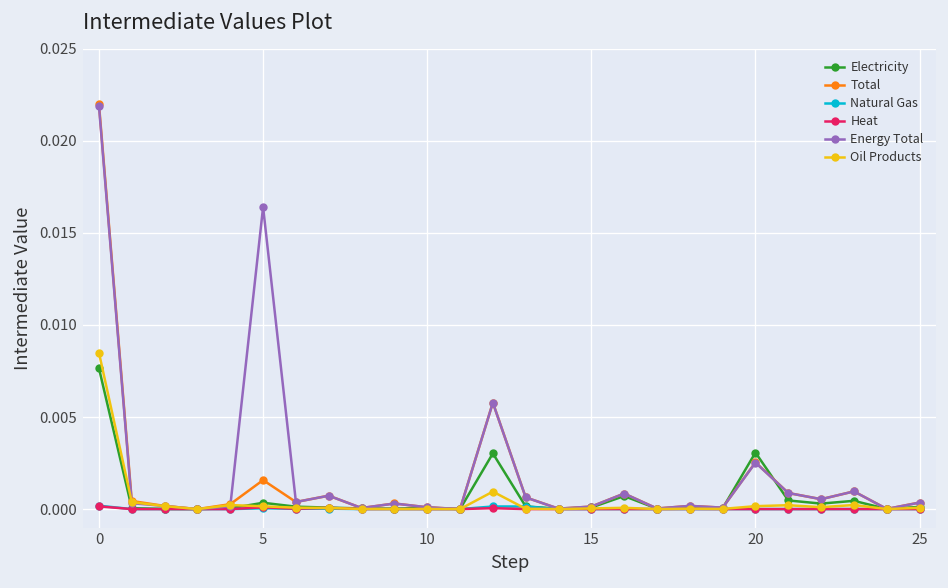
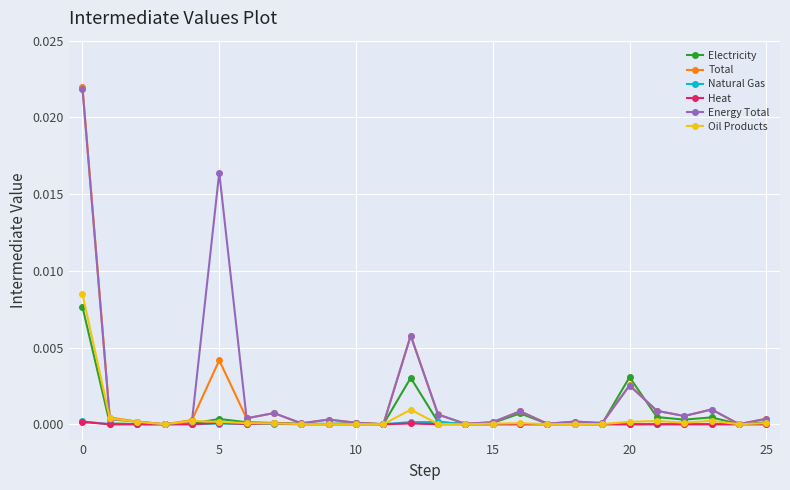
Total, 5: 0.0016 -> 0.0042
